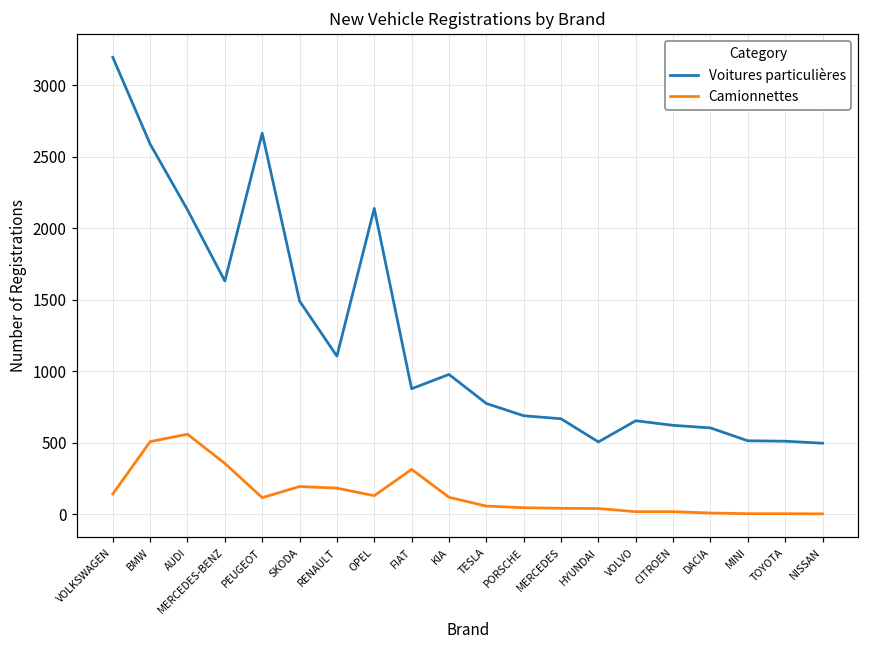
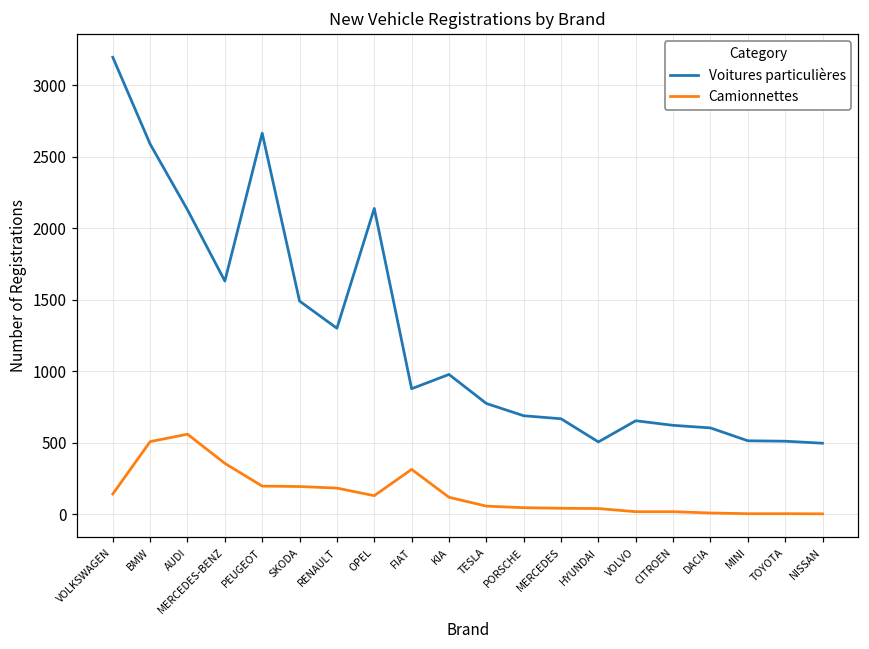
Camionnettes, PEUGEOT: 120 -> 200
Voitures particulières, RENAULT: 1110 -> 1300
